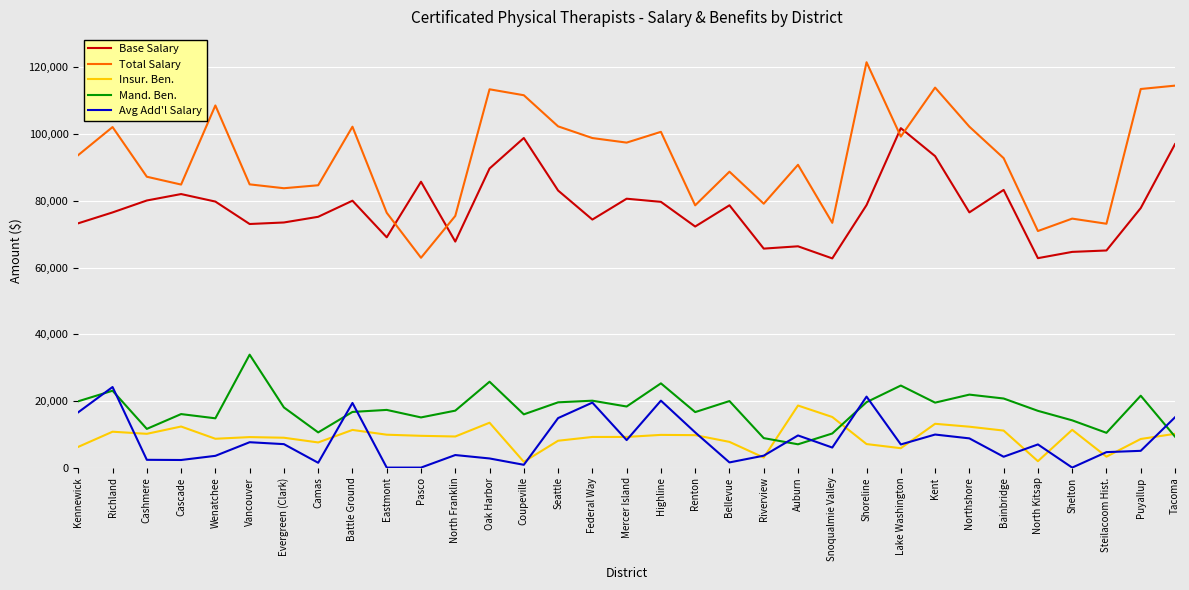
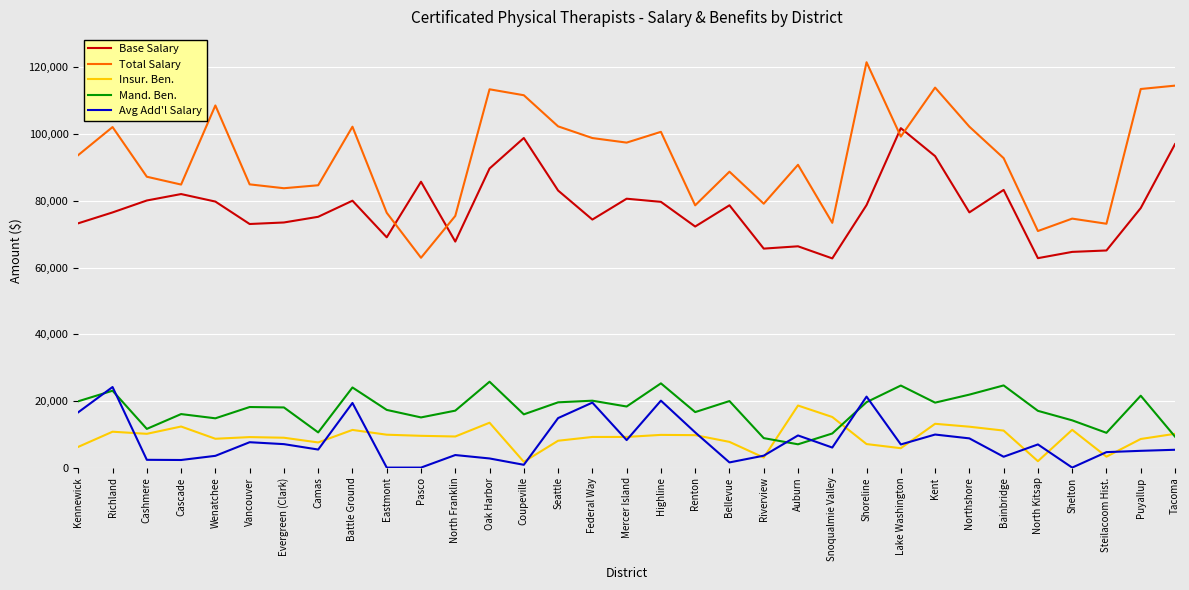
Mand. Ben., Vancouver: 34,000 -> 18,000
Avg Add'l Salary, Camas: 1,000 -> 5,000
Mand. Ben., Battle Ground: 17,000 -> 24,000
Mand. Ben., Bainbridge: 21,000 -> 25,000
Avg Add'l Salary, Tacoma: 15,000 -> 5,000
